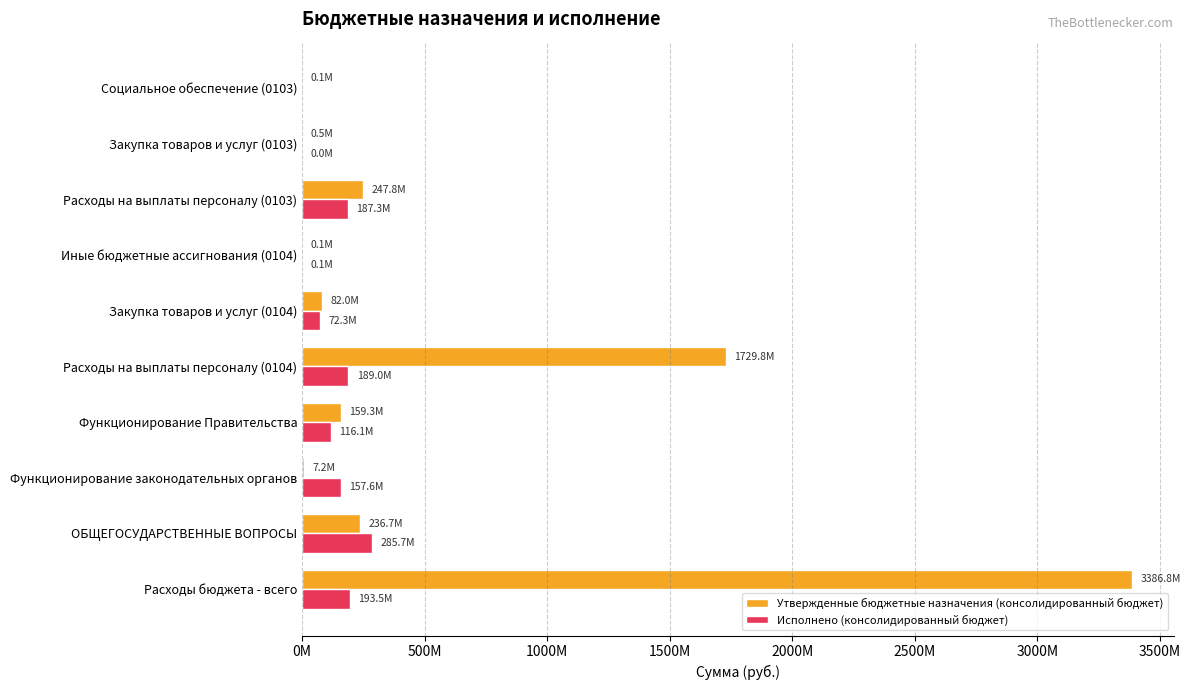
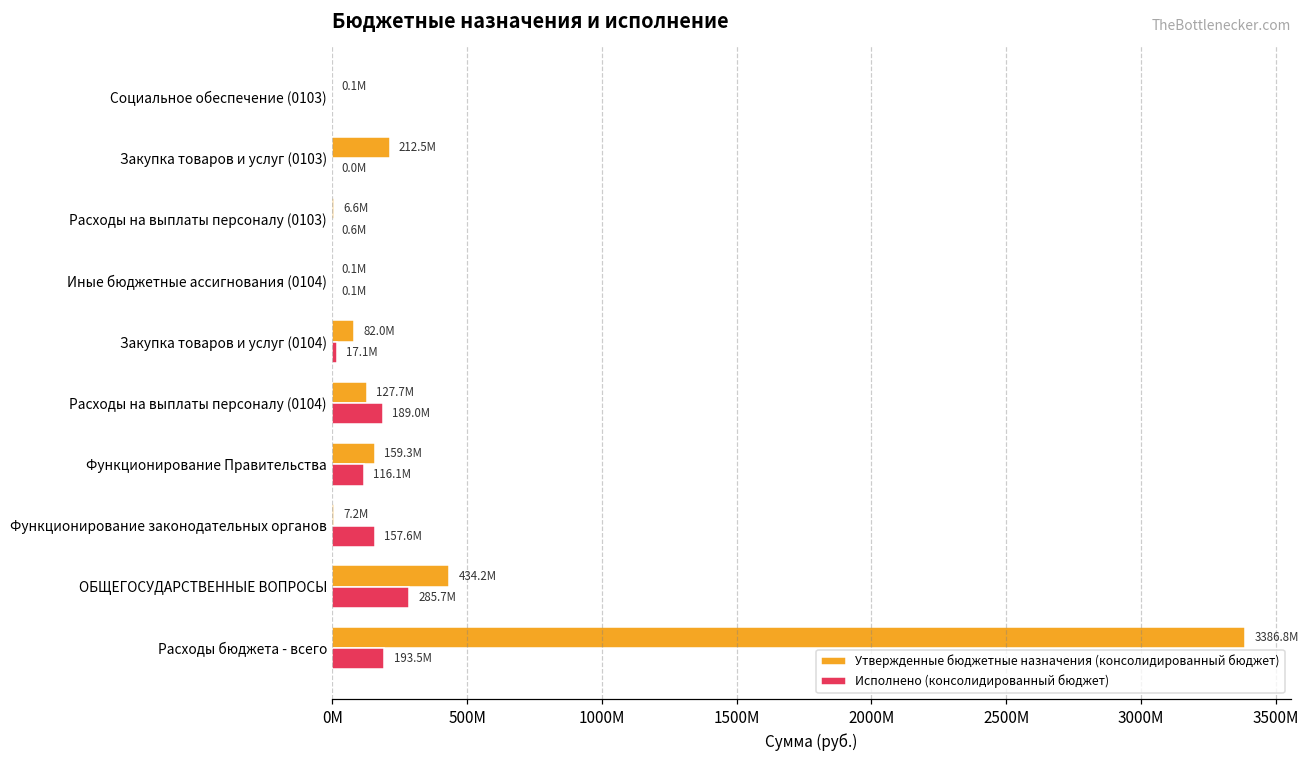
Утвержденные бюджетные назначения (консолидированный бюджет), Закупка товаров и услуг (0103): 0.5M -> 212.5M
Утвержденные бюджетные назначения (консолидированный бюджет), Расходы на выплаты персоналу (0103): 247.8M -> 6.6M
Исполнено (консолидированный бюджет), Расходы на выплаты персоналу (0103): 187.3M -> 0.6M
Исполнено (консолидированный бюджет), Закупка товаров и услуг (0104): 72.3M -> 17.1M
Утвержденные бюджетные назначения (консолидированный бюджет), Расходы на выплаты персоналу (0104): 1729.8M -> 127.7M
Утвержденные бюджетные назначения (консолидированный бюджет), ОБЩЕГОСУДАРСТВЕННЫЕ ВОПРОСЫ: 236.7M -> 434.2M
